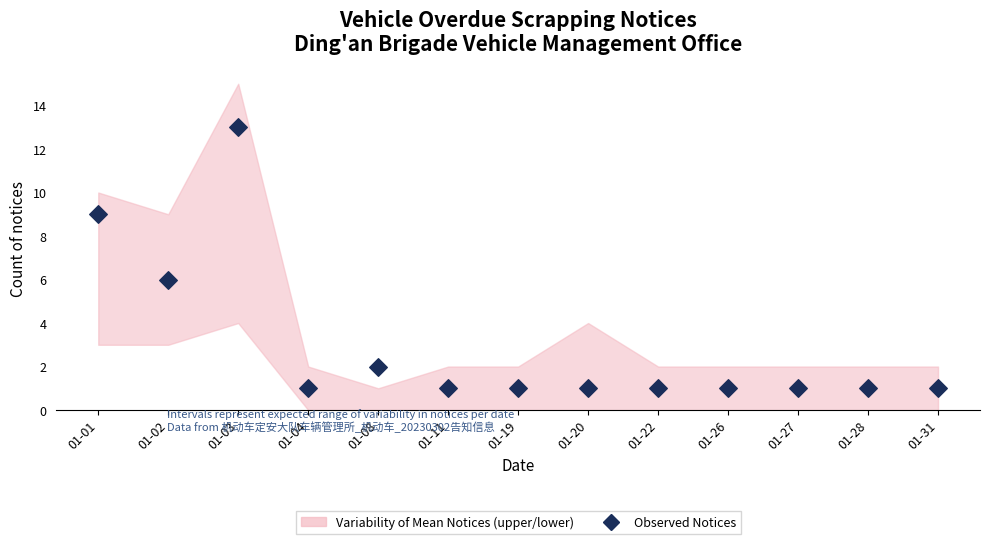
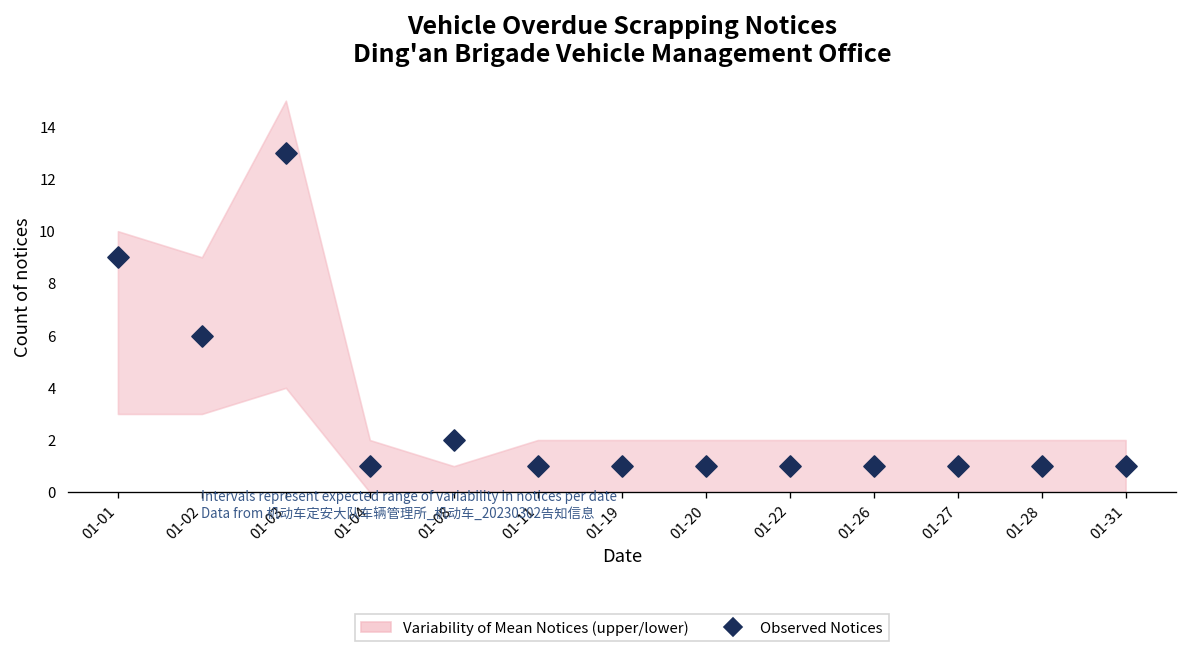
Variability of Mean Notices (upper/lower), 01-20: 4 -> 2
